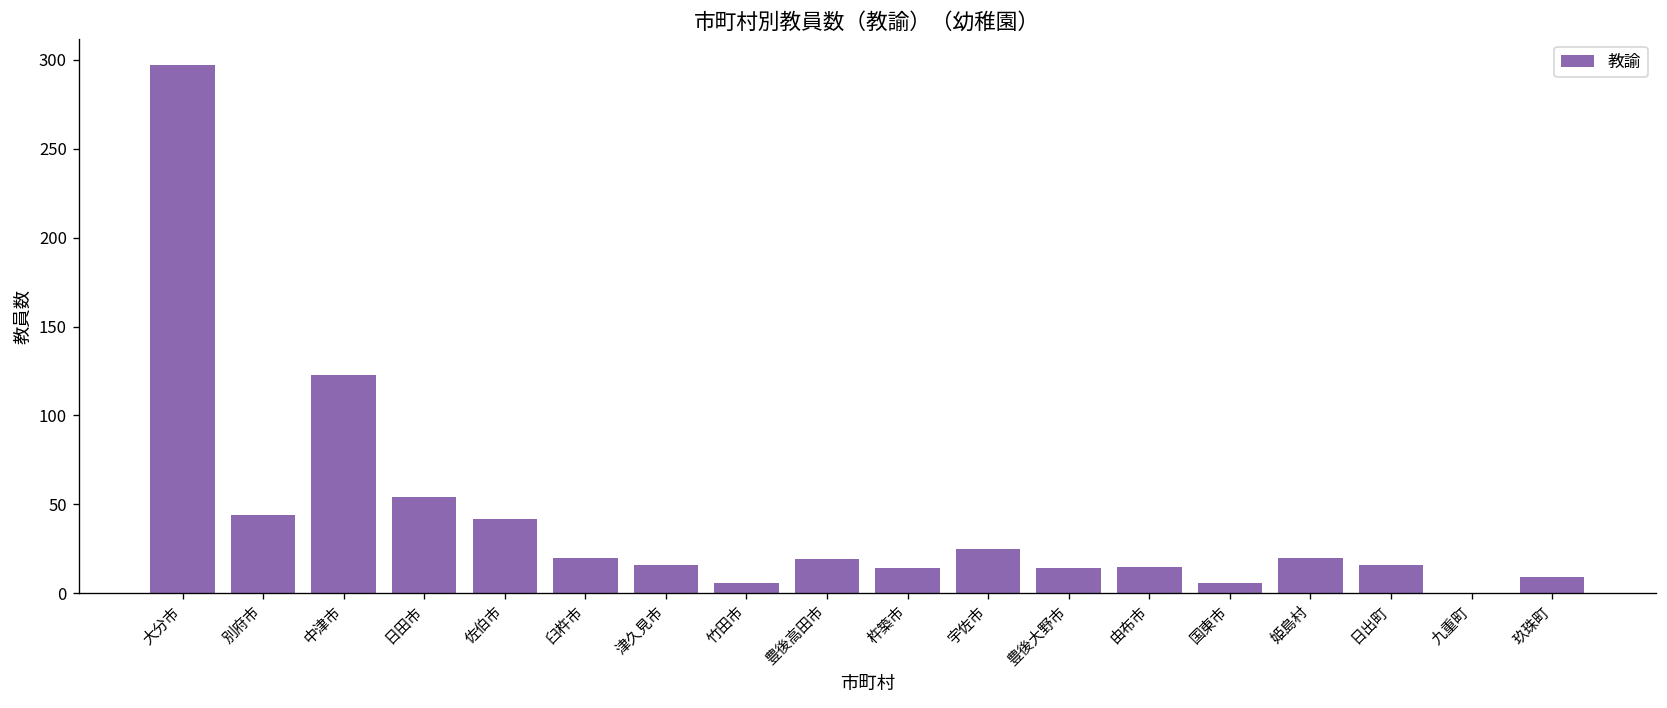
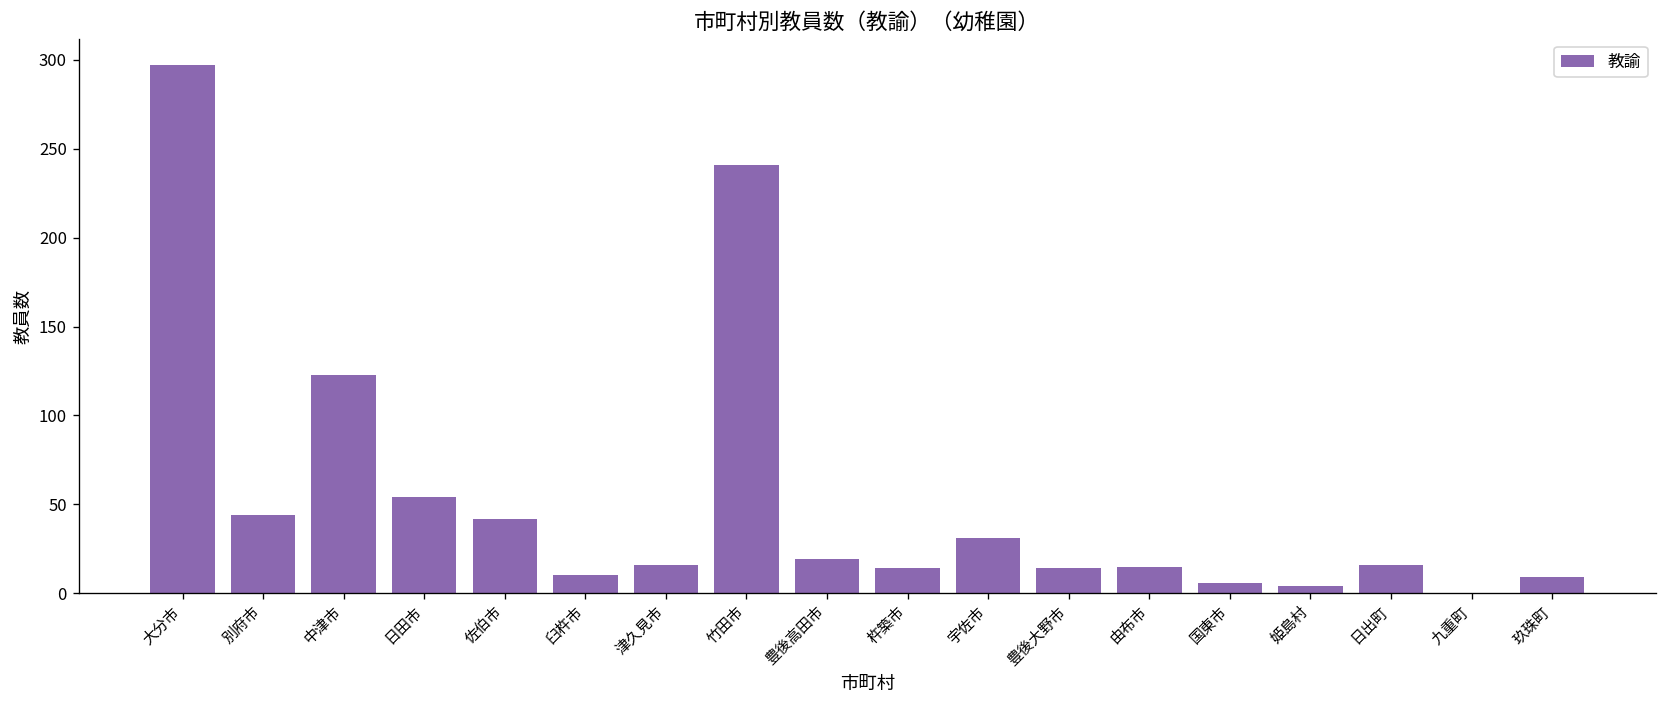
臼杵市: 20 -> 10
竹田市: 6 -> 241
宇佐市: 25 -> 31
姫島村: 20 -> 4
